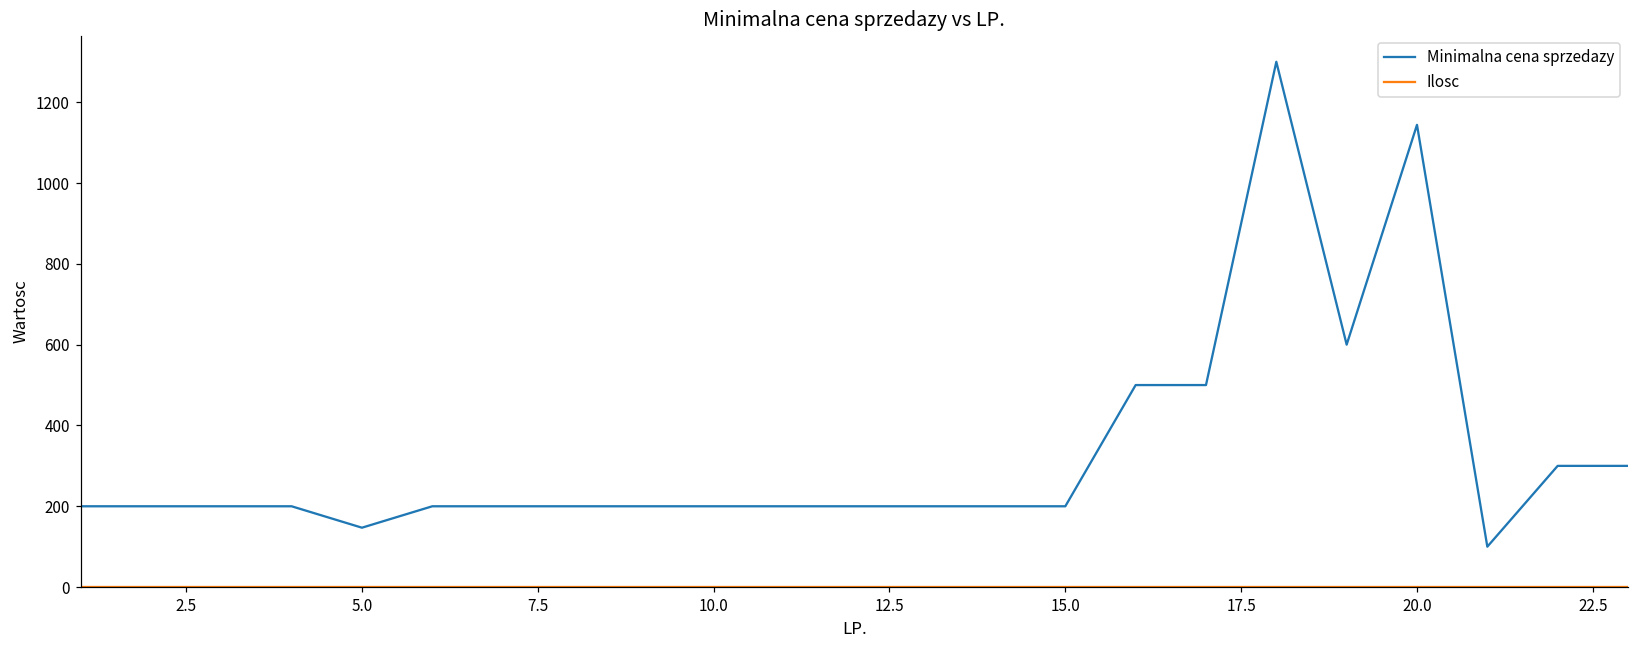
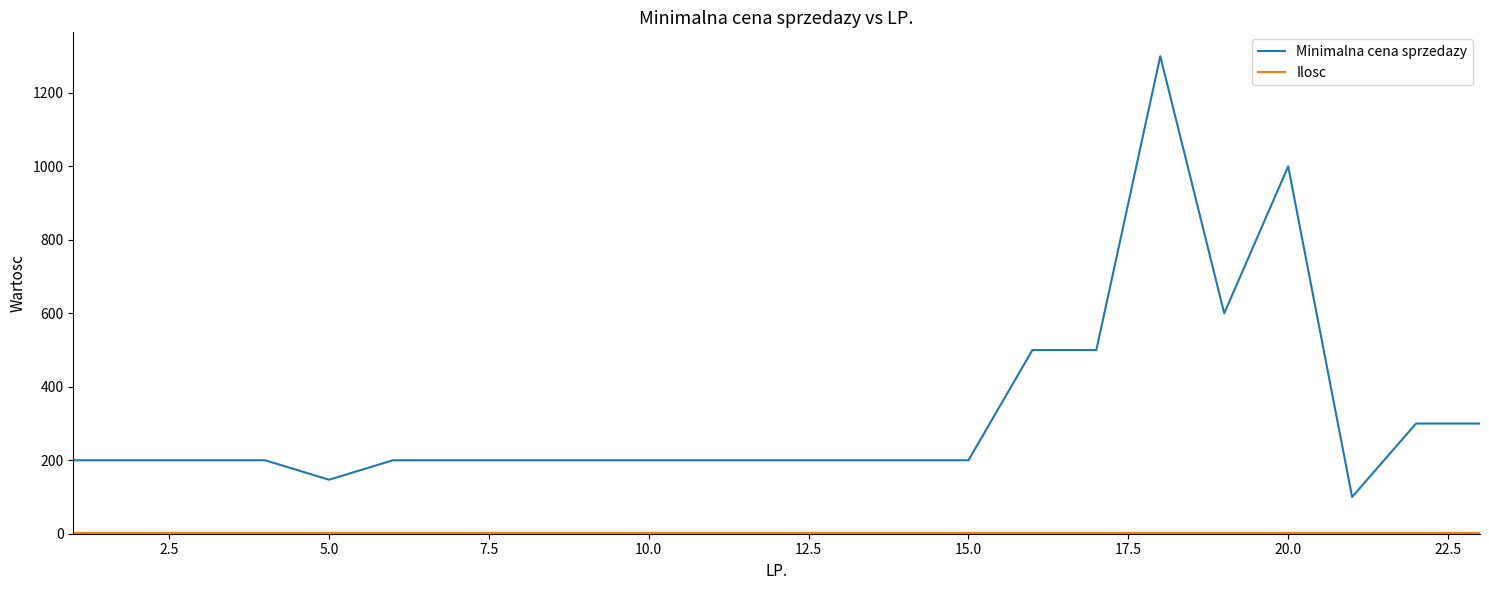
Minimalna cena sprzedazy, 20.0: 1140 -> 1000
